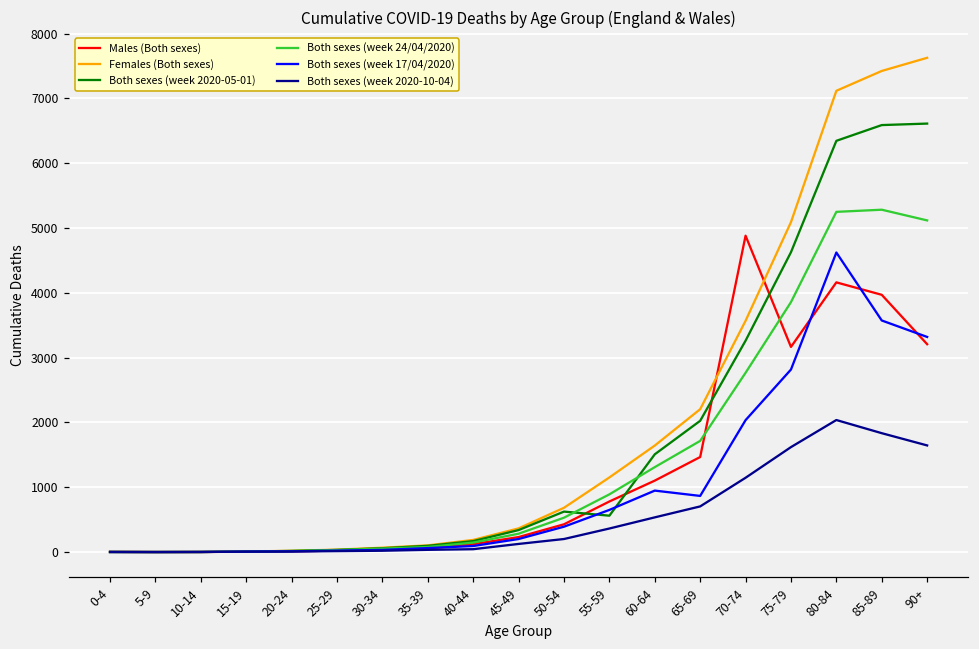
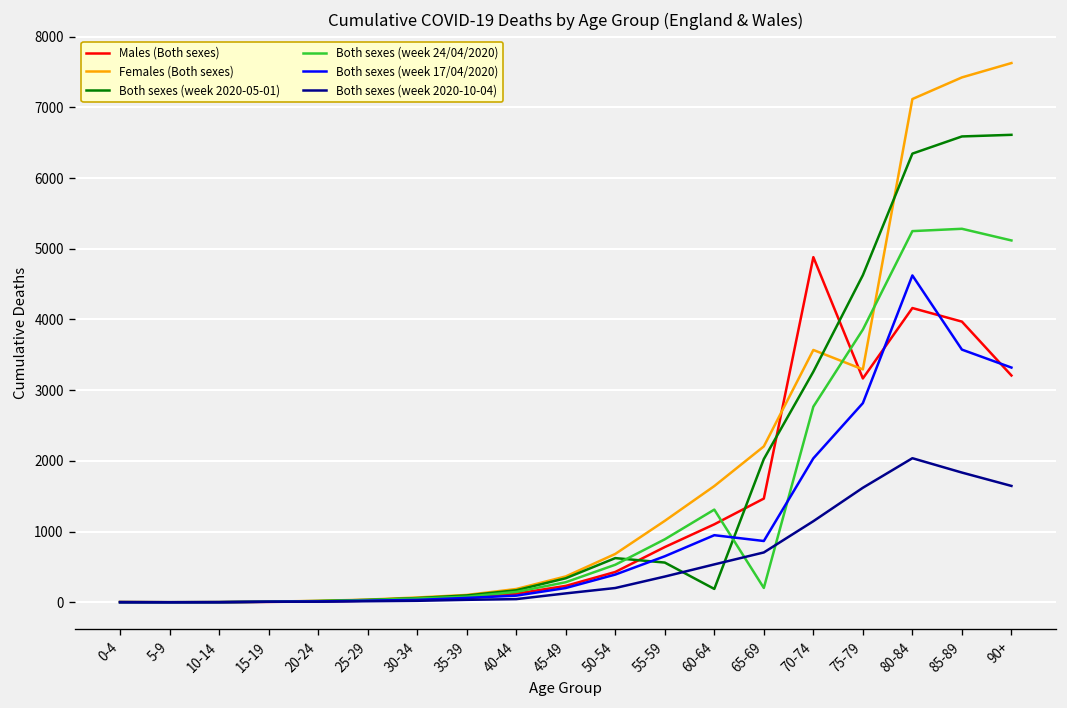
Both sexes (week 2020-05-01), 60-64: 1500 -> 200
Both sexes (week 24/04/2020), 65-69: 1700 -> 200
Females (Both sexes), 75-79: 5100 -> 3300
